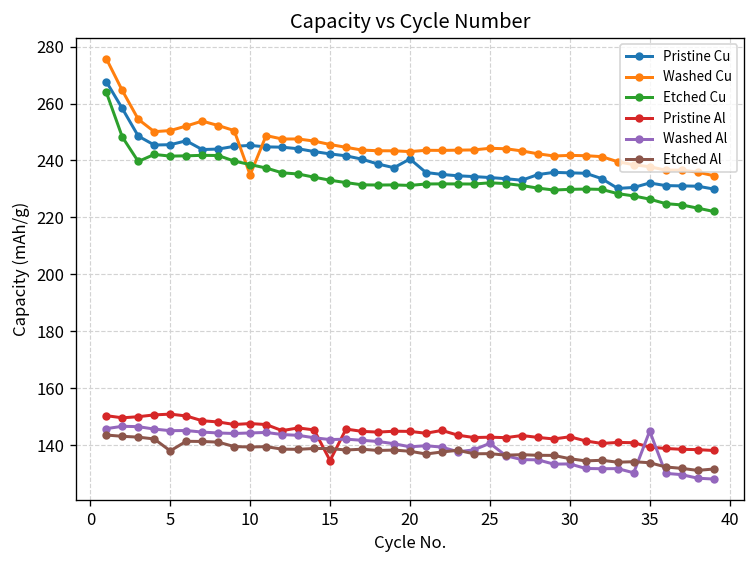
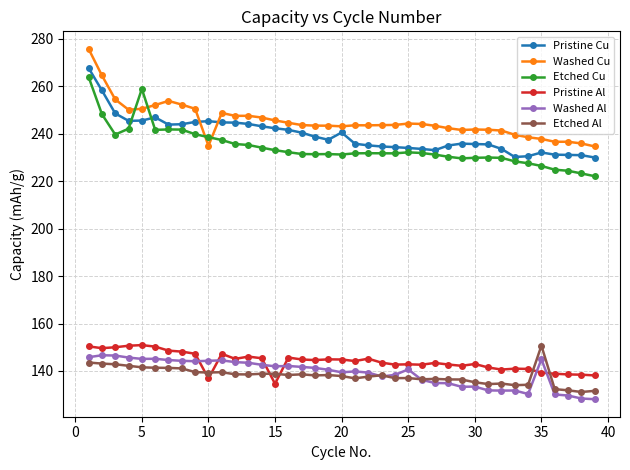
Etched Cu, 5: 242 -> 259
Etched Al, 5: 138 -> 142
Pristine Al, 10: 148 -> 137
Etched Al, 35: 134 -> 151
